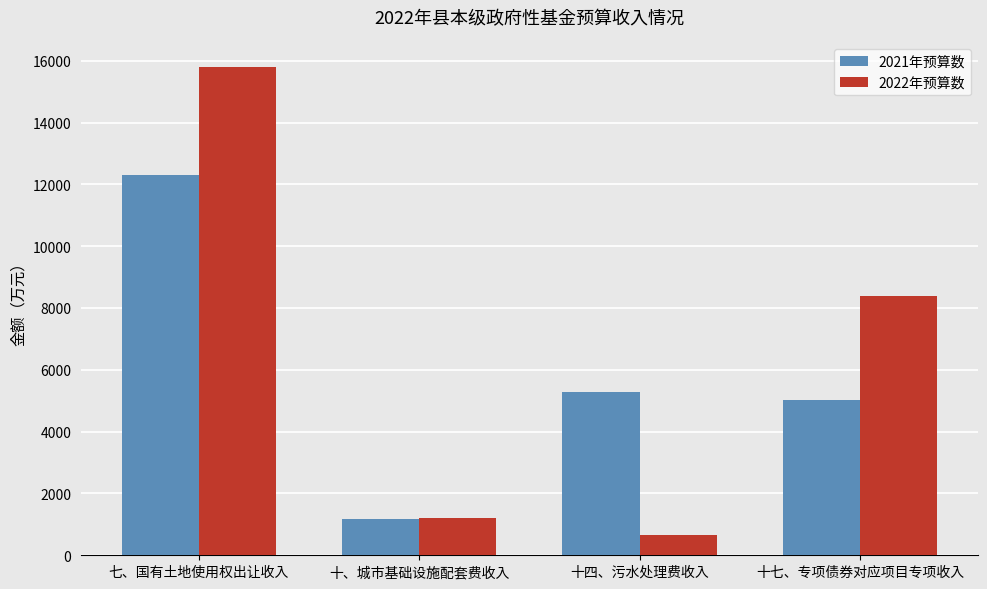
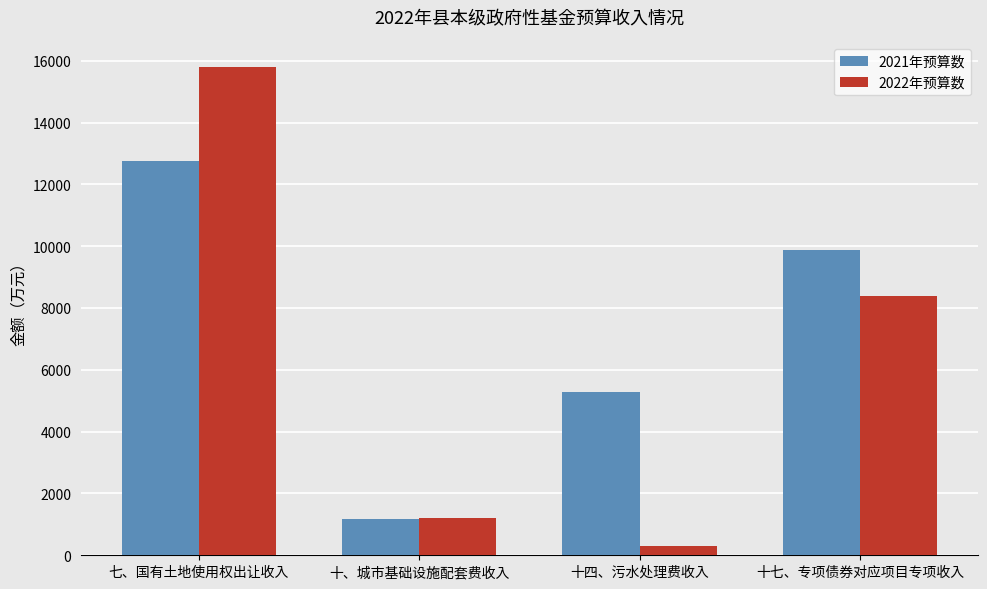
2021年预算数, 七、国有土地使用权出让收入: 12300 -> 12700
2022年预算数, 十四、污水处理费收入: 700 -> 300
2021年预算数, 十七、专项债券对应项目专项收入: 5000 -> 9900
